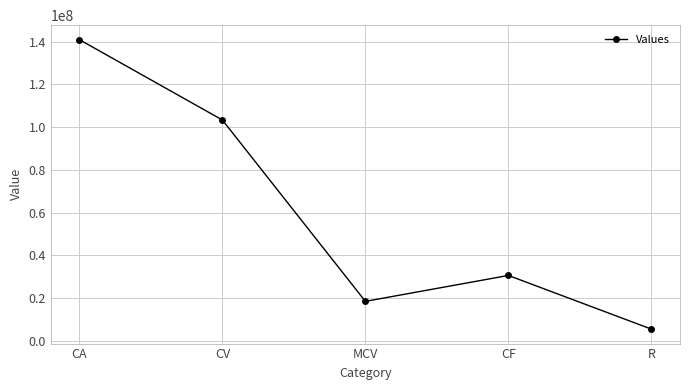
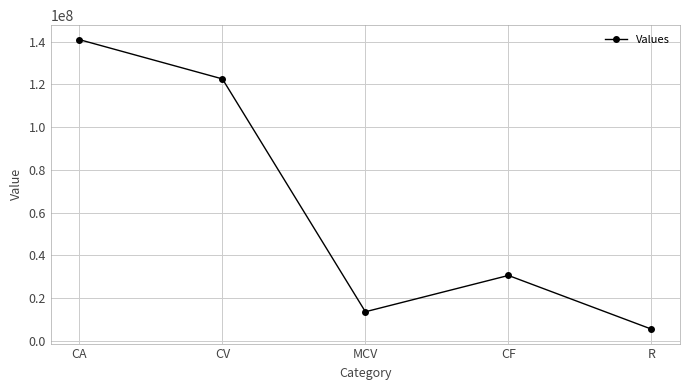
CV: 103000000 -> 123000000
MCV: 18000000 -> 14000000
